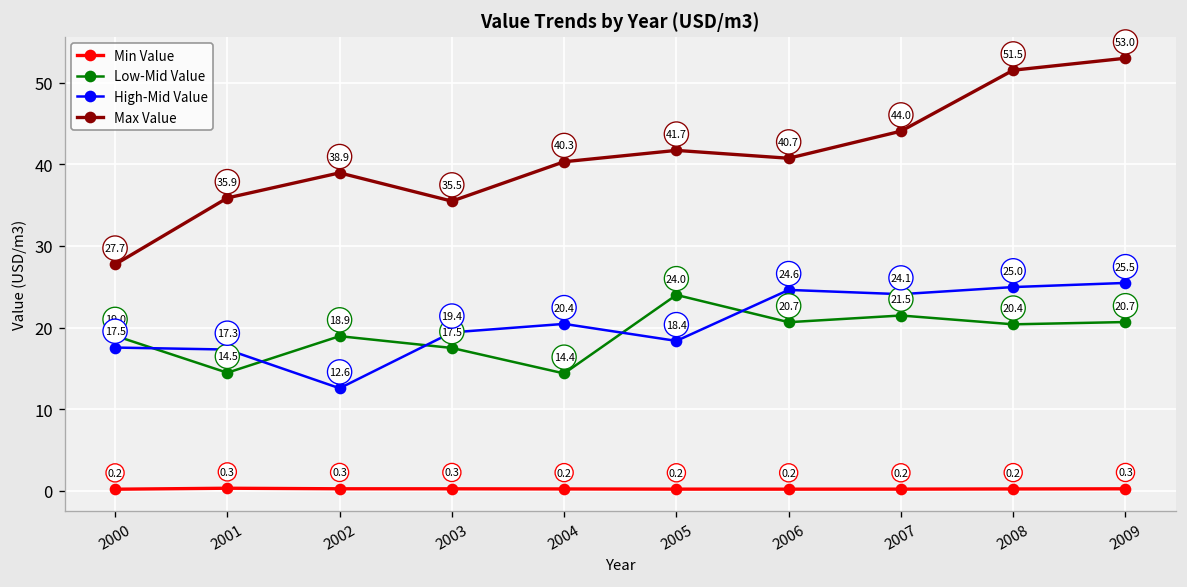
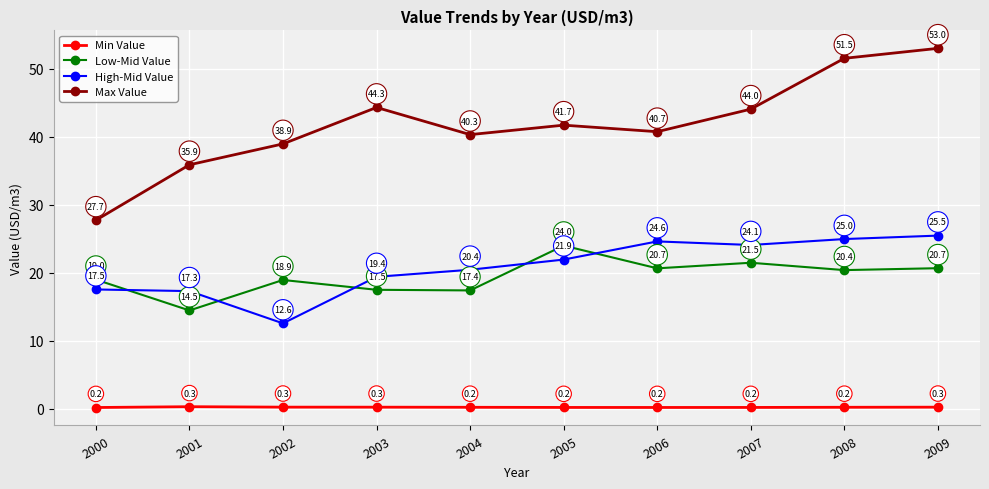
Max Value, 2003: 35.5 -> 44.3
Low-Mid Value, 2004: 14.4 -> 17.4
High-Mid Value, 2005: 18.4 -> 21.9
